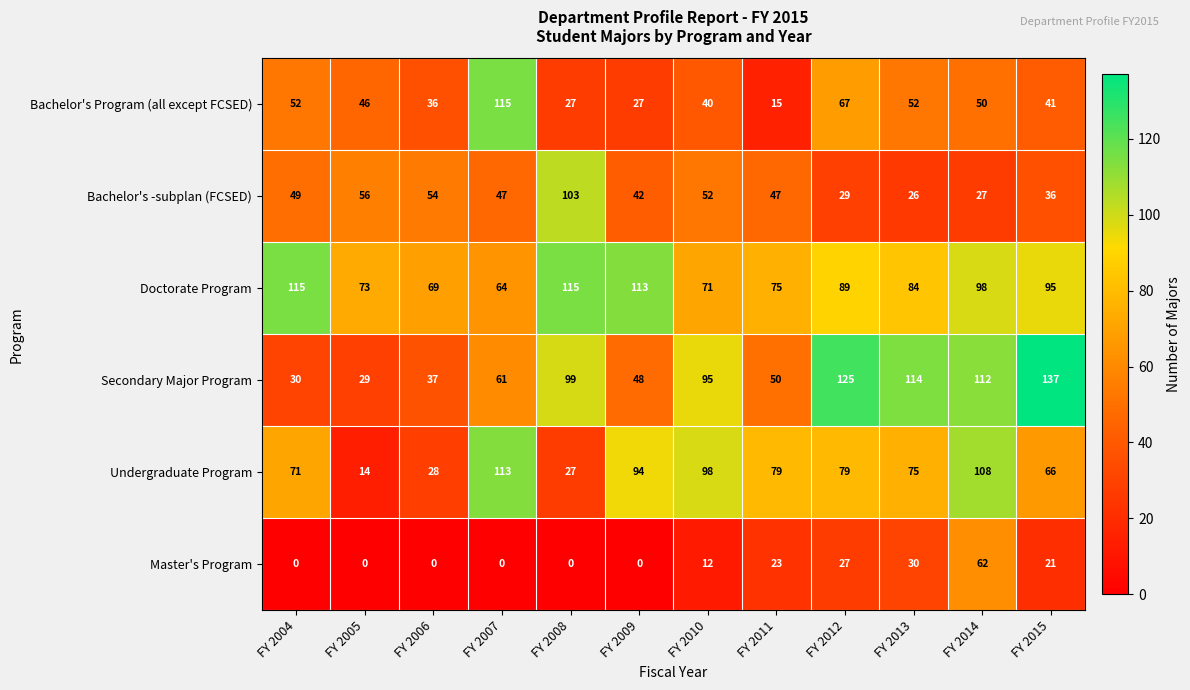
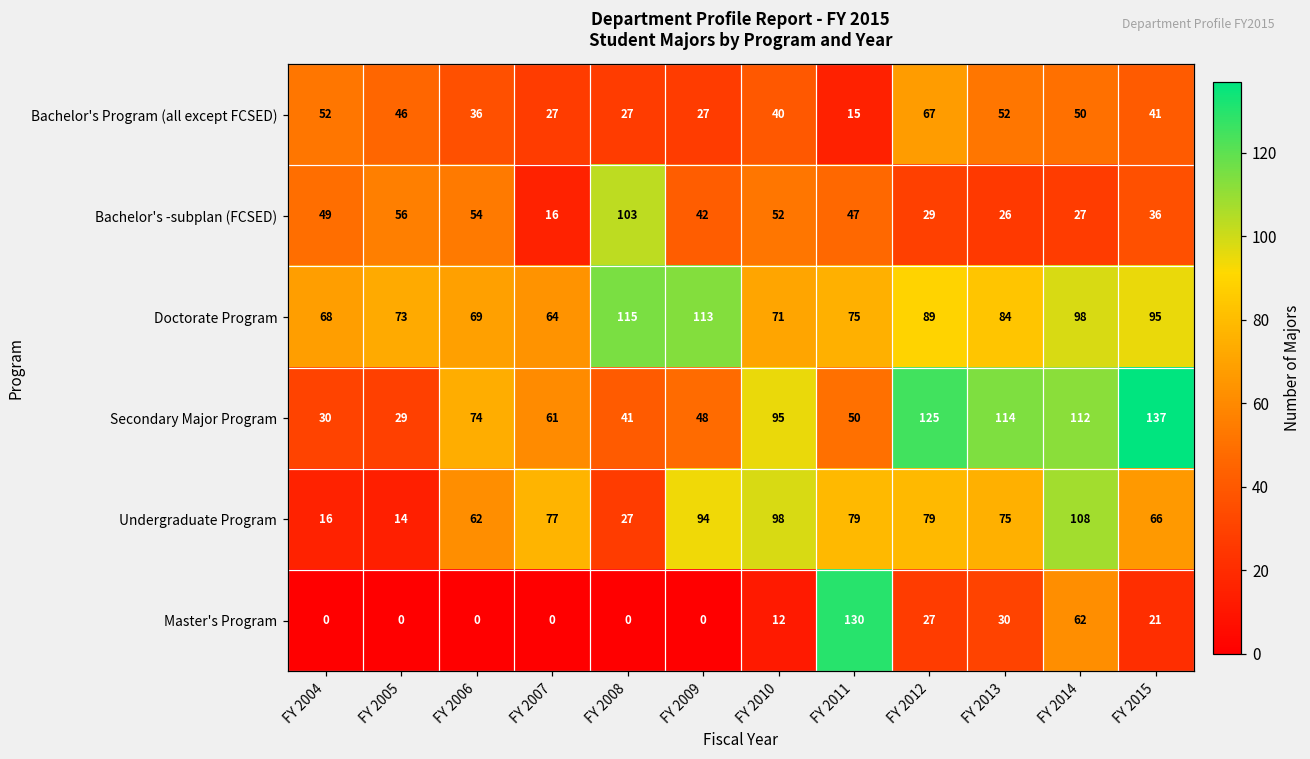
Bachelor's Program (all except FCSED), FY 2007: 115 -> 27
Bachelor's -subplan (FCSED), FY 2007: 47 -> 16
Doctorate Program, FY 2004: 115 -> 68
Secondary Major Program, FY 2006: 37 -> 74
Secondary Major Program, FY 2008: 99 -> 41
Undergraduate Program, FY 2004: 71 -> 16
Undergraduate Program, FY 2006: 28 -> 62
Undergraduate Program, FY 2007: 113 -> 77
Master's Program, FY 2011: 23 -> 130
